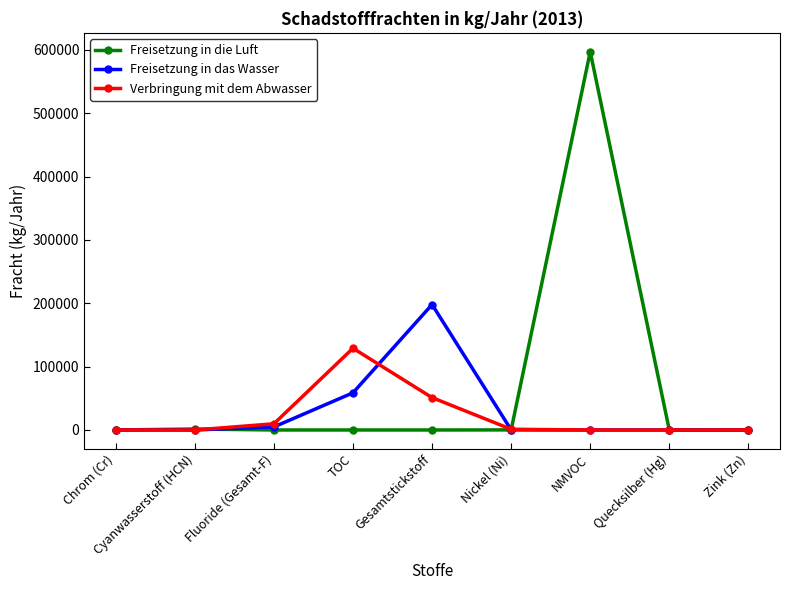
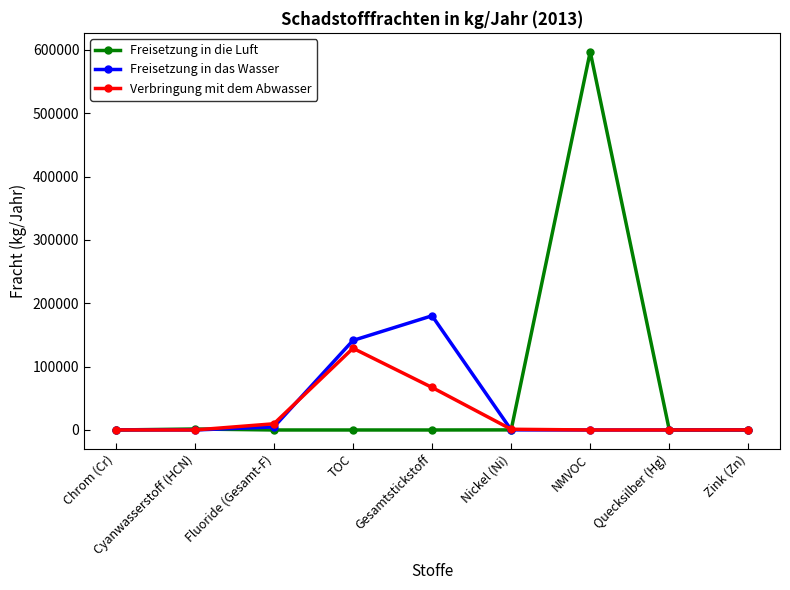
Freisetzung in das Wasser, TOC: 60000 -> 140000
Freisetzung in das Wasser, Gesamtstickstoff: 200000 -> 180000
Verbringung mit dem Abwasser, Gesamtstickstoff: 50000 -> 70000
